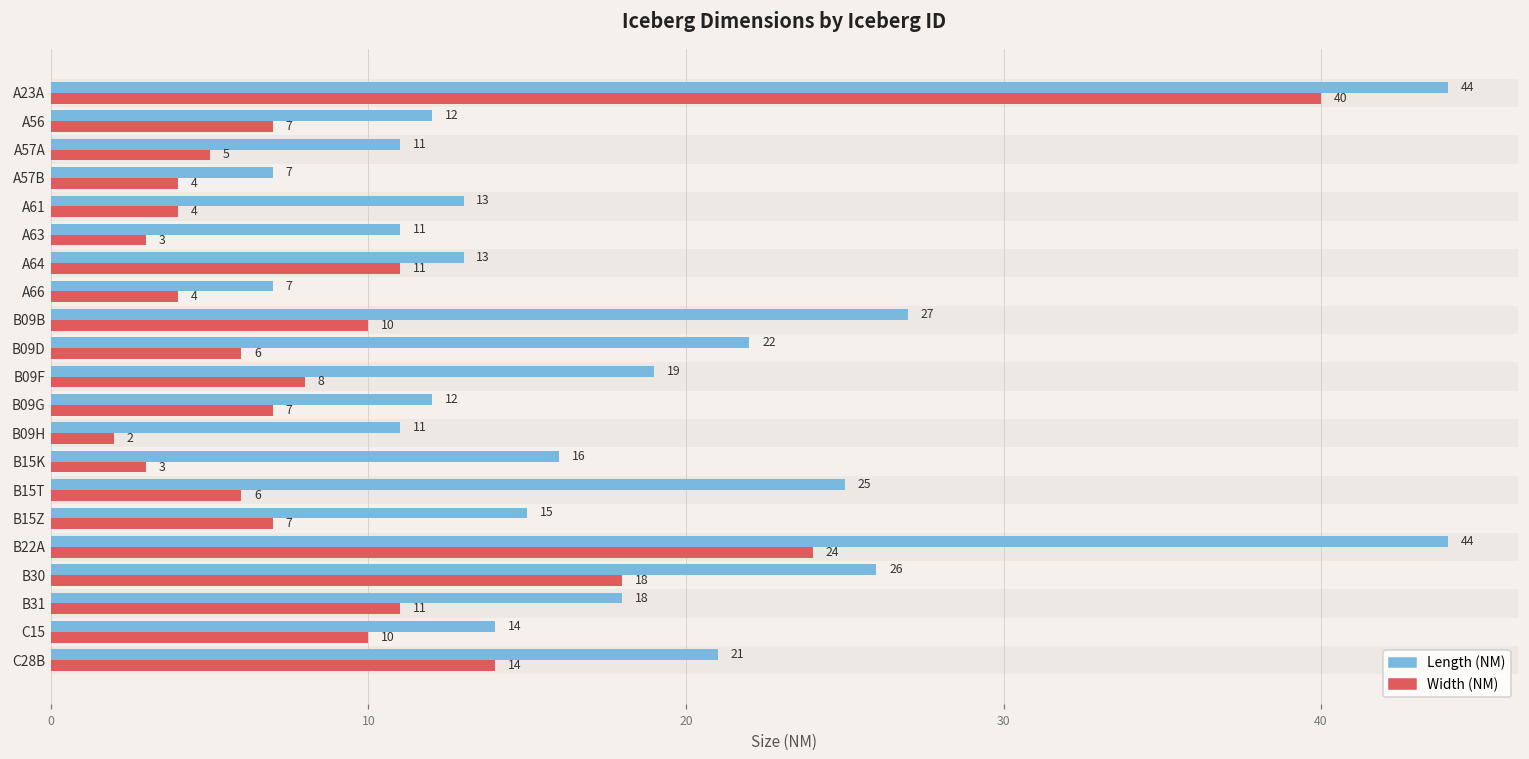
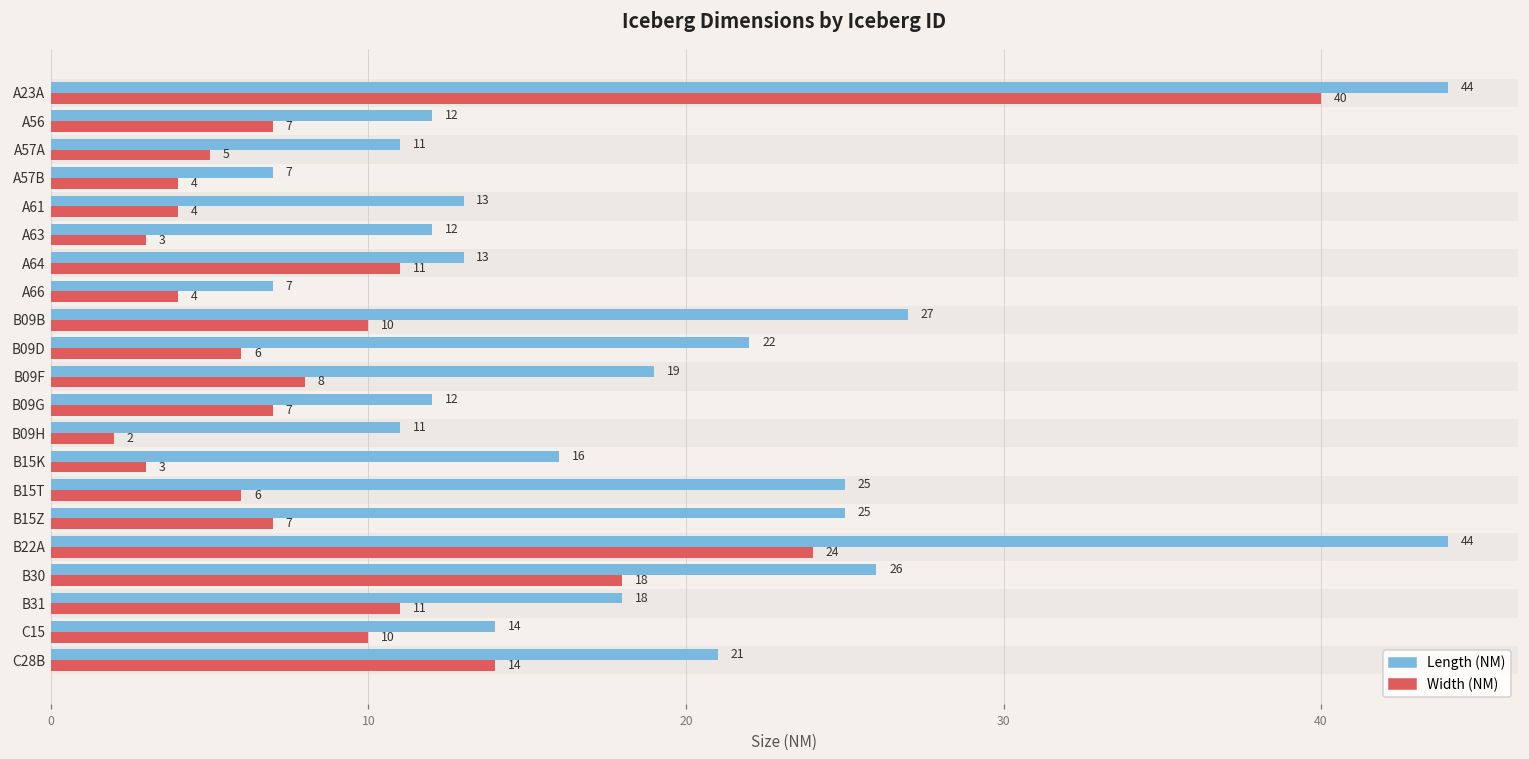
Length (NM), A63: 11 -> 12
Length (NM), B15Z: 15 -> 25
